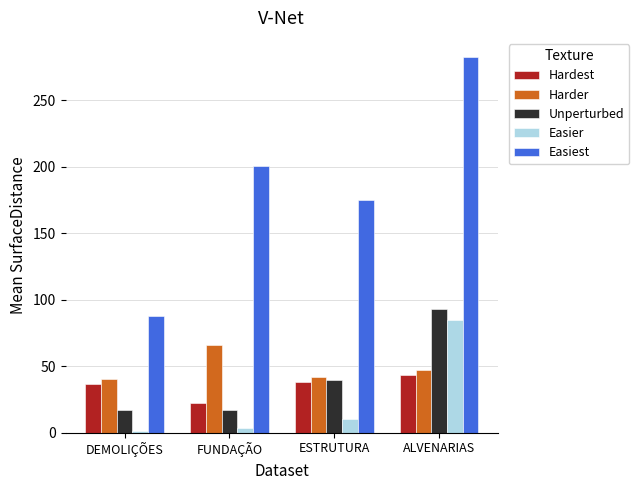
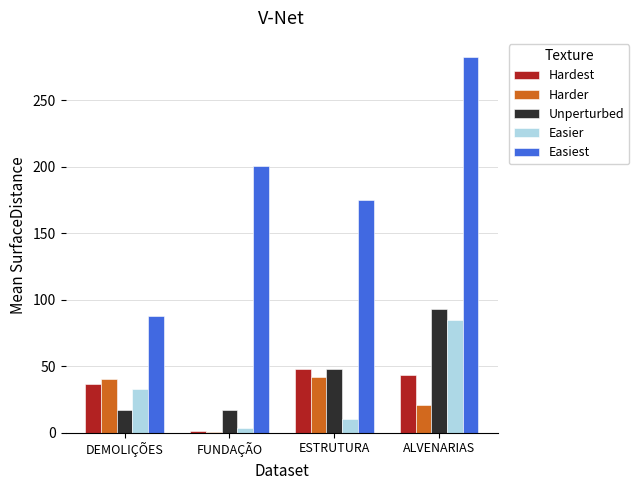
Easier, DEMOLIÇÕES: 2 -> 33
Hardest, FUNDAÇÃO: 22 -> 1
Harder, FUNDAÇÃO: 66 -> 1
Hardest, ESTRUTURA: 38 -> 48
Unperturbed, ESTRUTURA: 40 -> 48
Harder, ALVENARIAS: 47 -> 21
